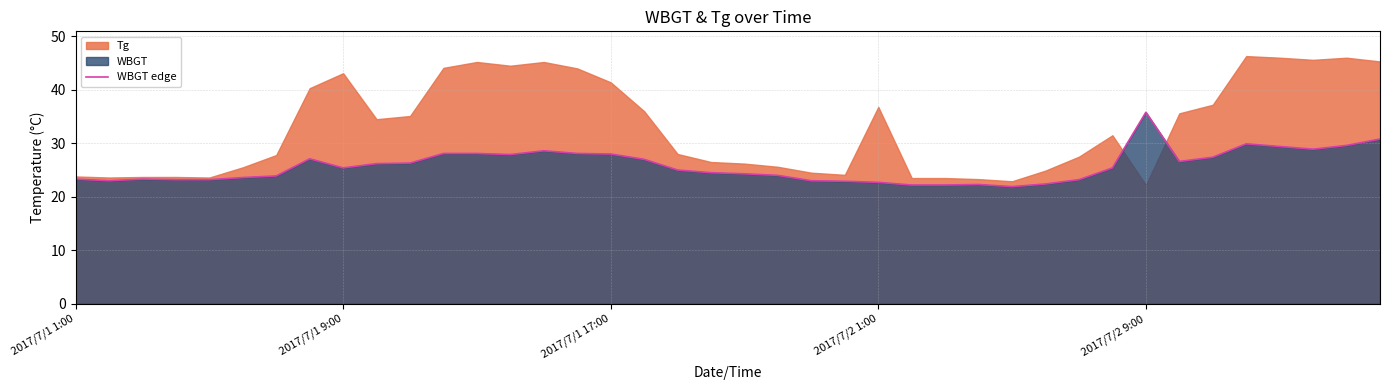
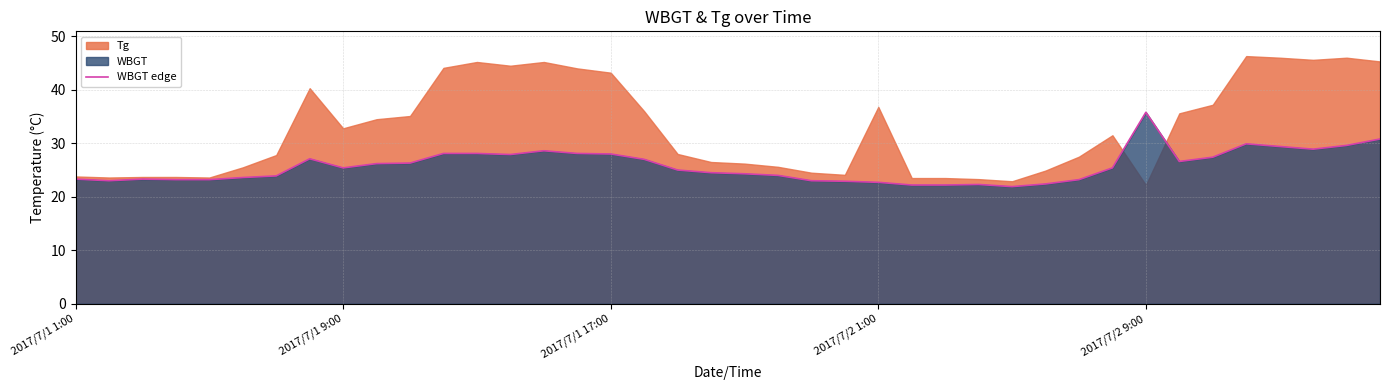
Tg, 2017/7/1 9:00: 43 -> 33
Tg, 2017/7/1 17:00: 41 -> 43
